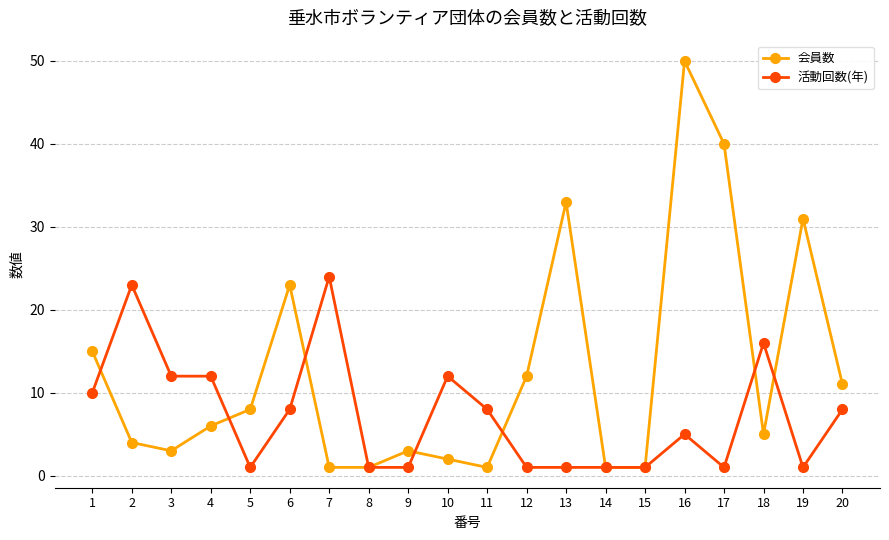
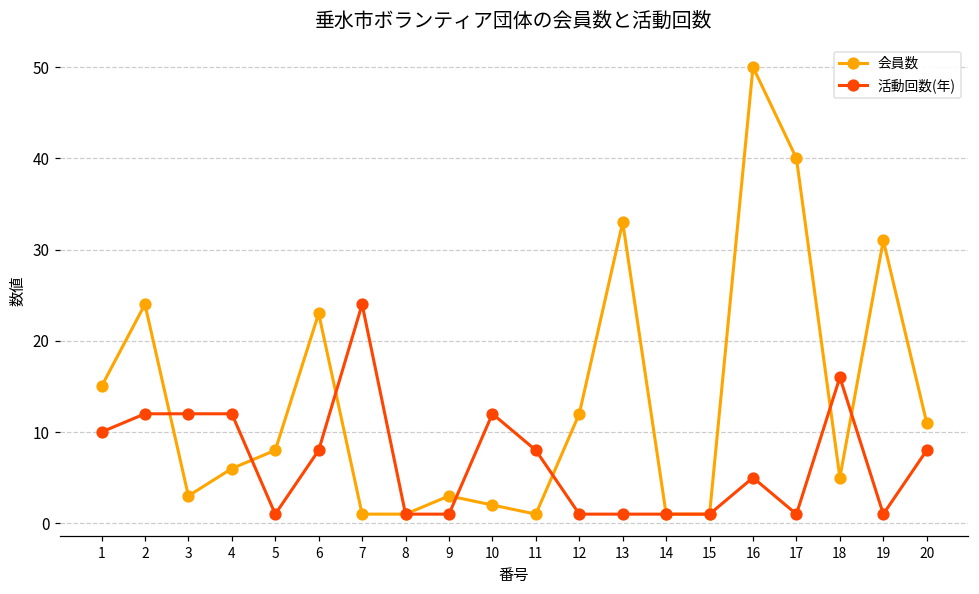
会員数, 2: 4 -> 24
活動回数(年), 2: 23 -> 12
